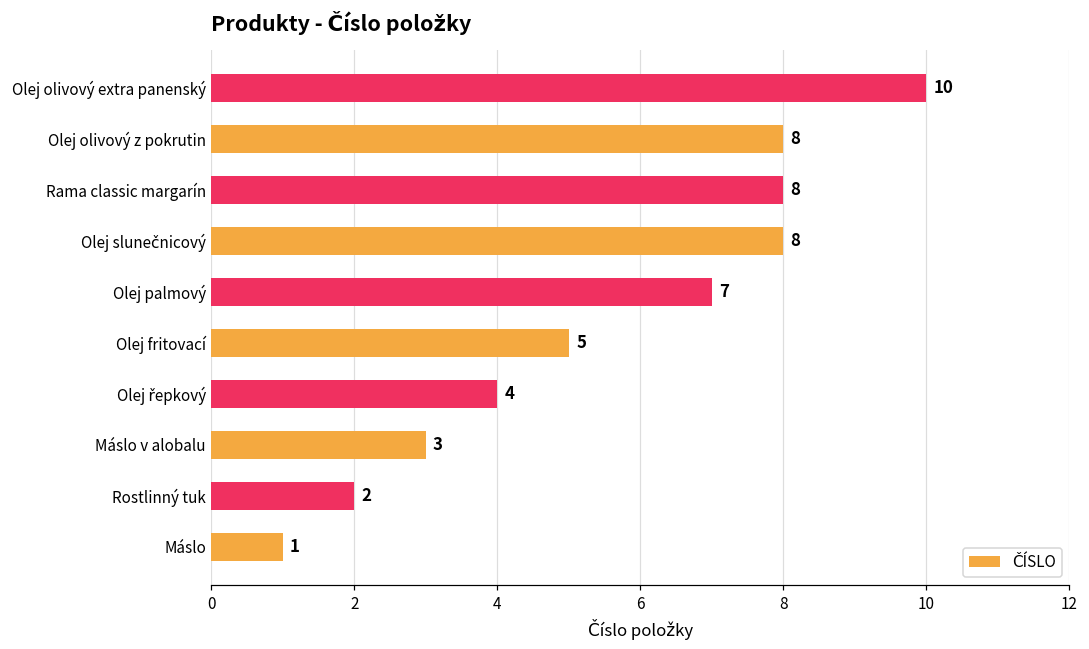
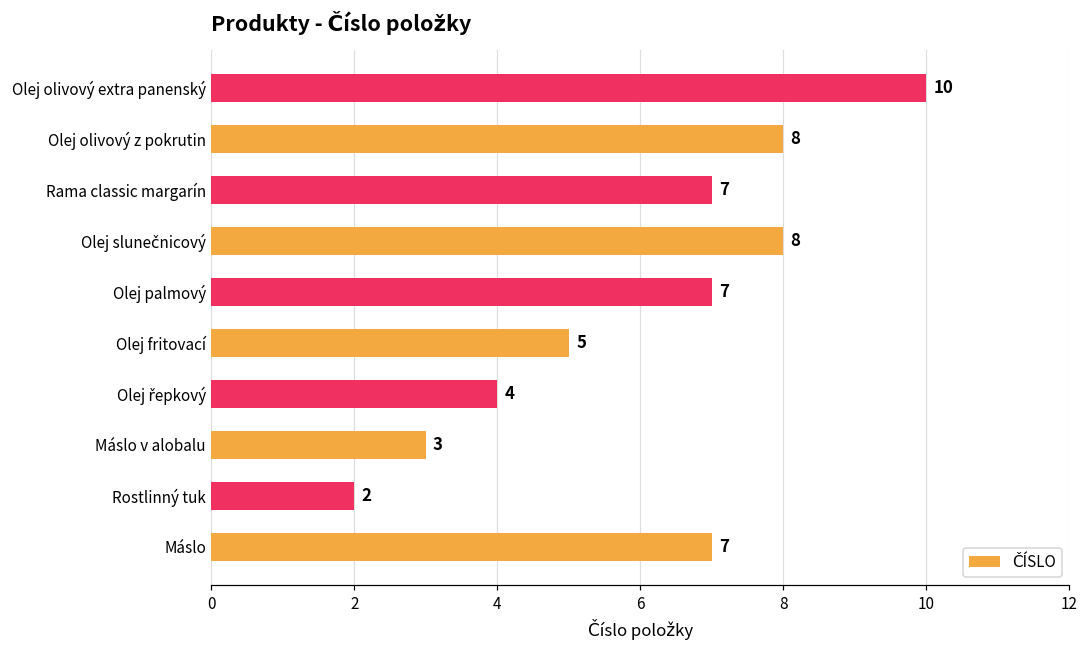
Rama classic margarín: 8 -> 7
Máslo: 1 -> 7
